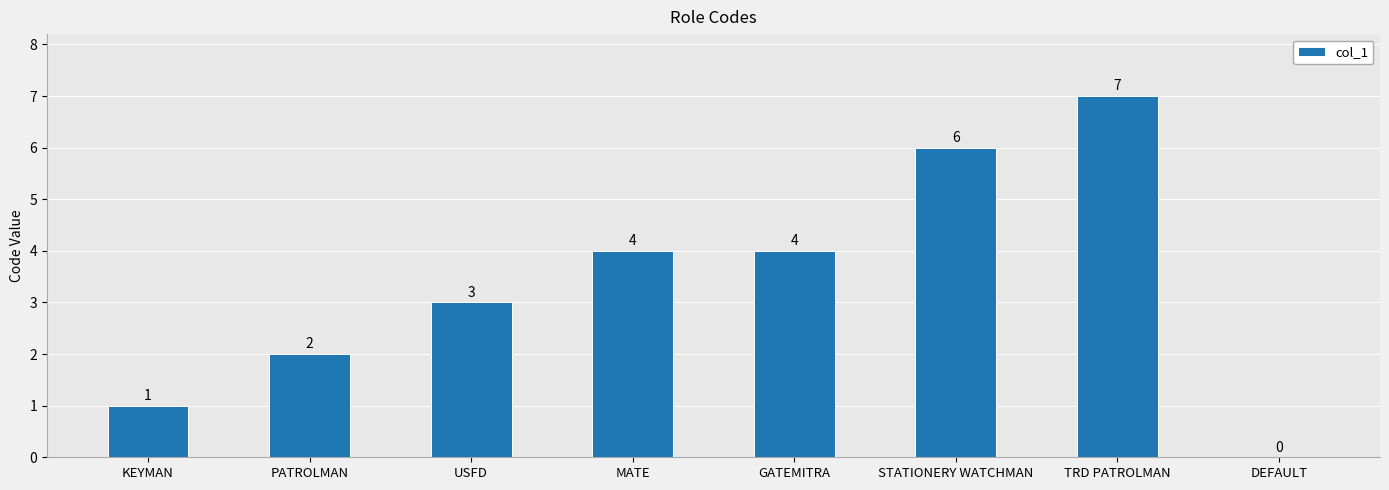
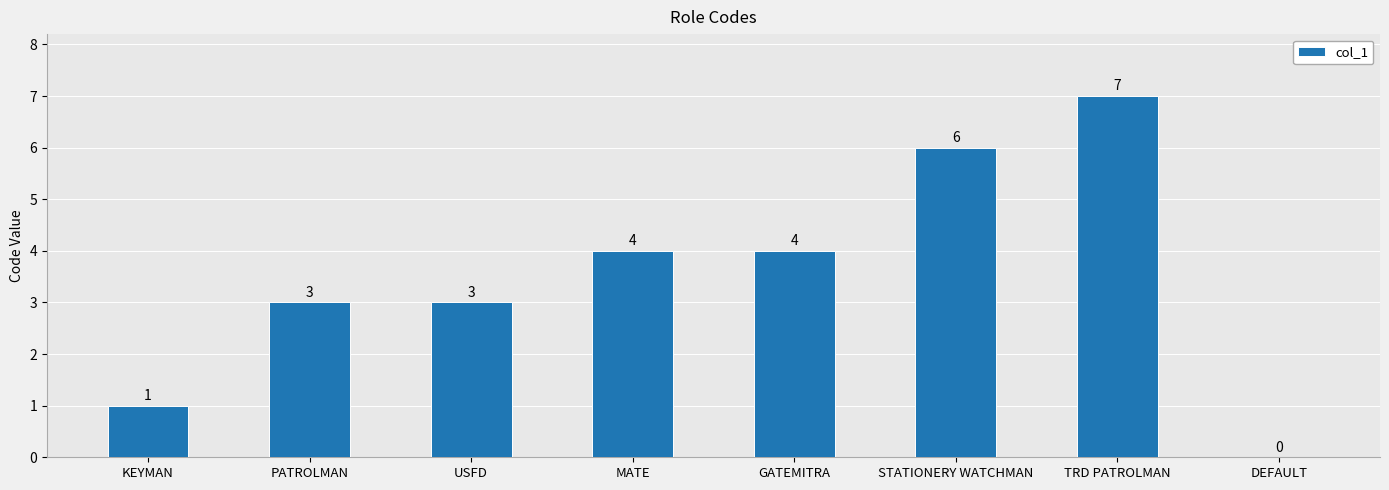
PATROLMAN: 2 -> 3
